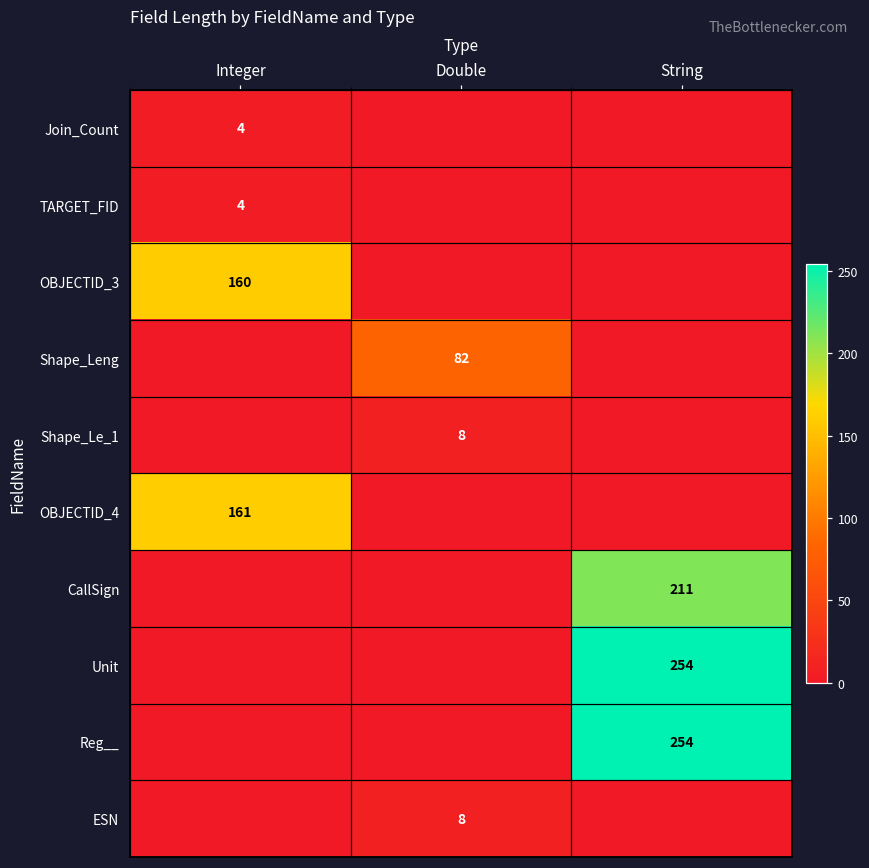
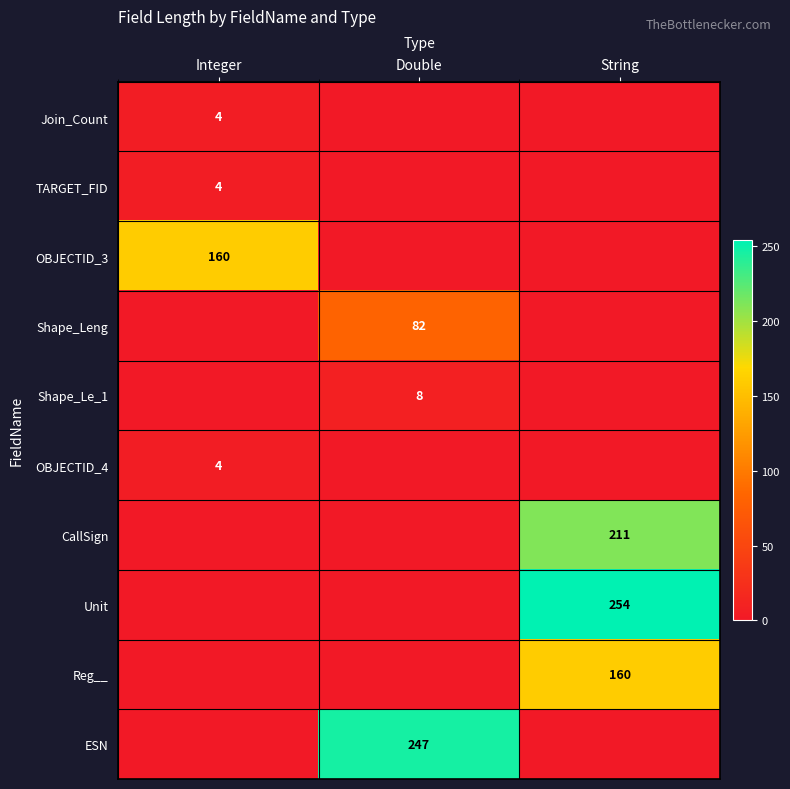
OBJECTID_4, Integer: 161 -> 4
Reg__, String: 254 -> 160
ESN, Double: 8 -> 247
